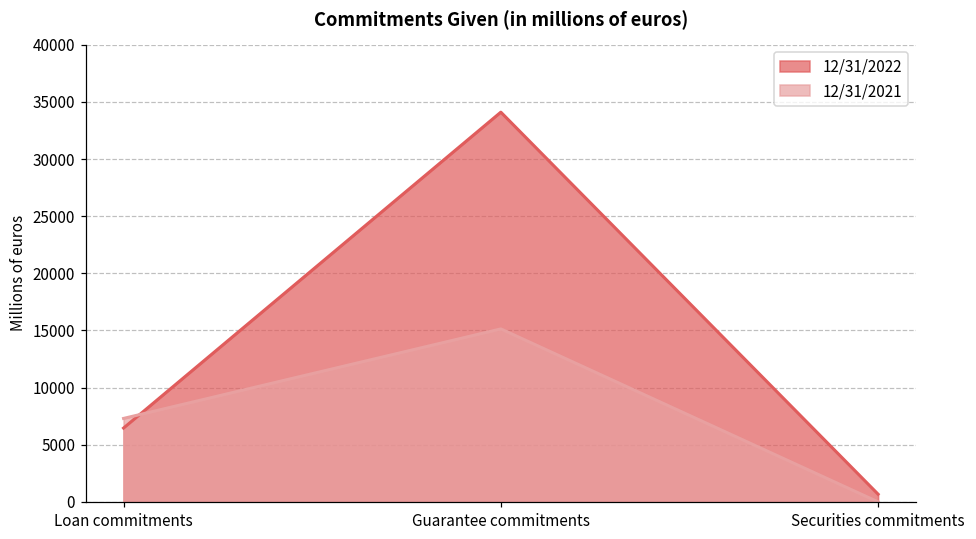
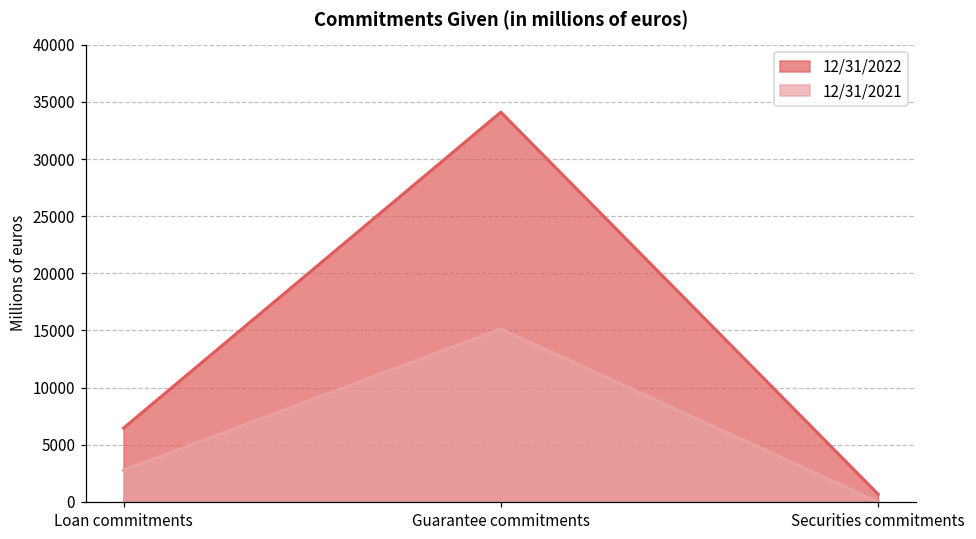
12/31/2021, Loan commitments: 7300 -> 2800
